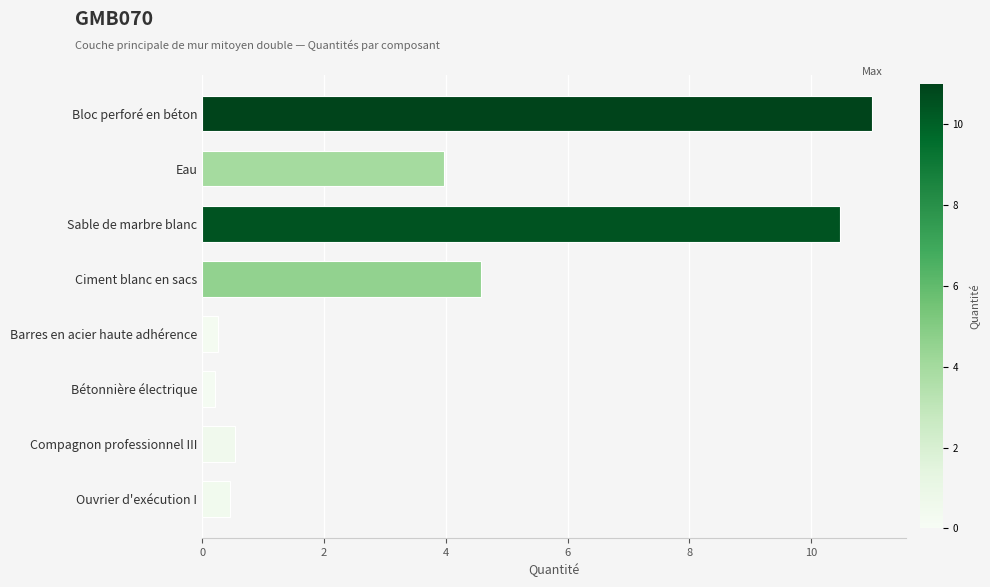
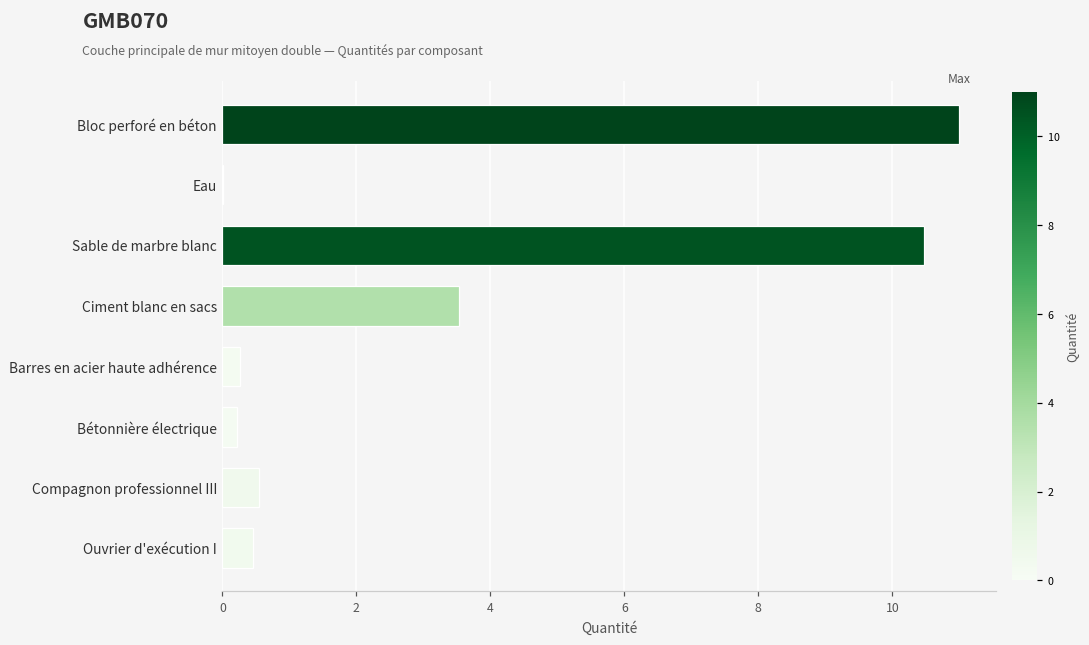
Eau: 4.0 -> 0.0
Ciment blanc en sacs: 4.6 -> 3.5
